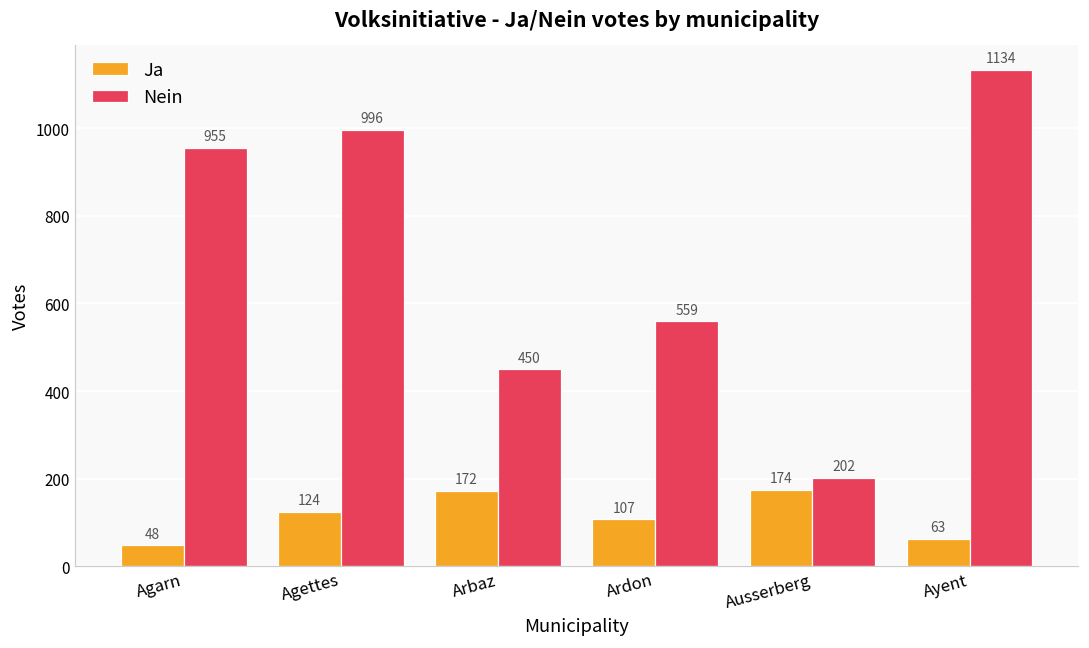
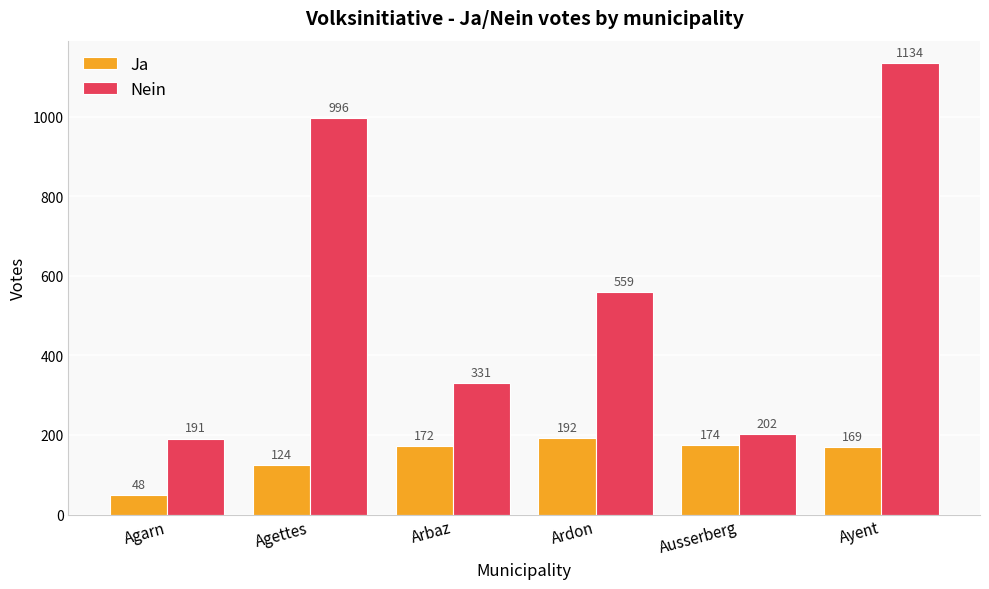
Nein, Agarn: 955 -> 191
Nein, Arbaz: 450 -> 331
Ja, Ardon: 107 -> 192
Ja, Ayent: 63 -> 169
